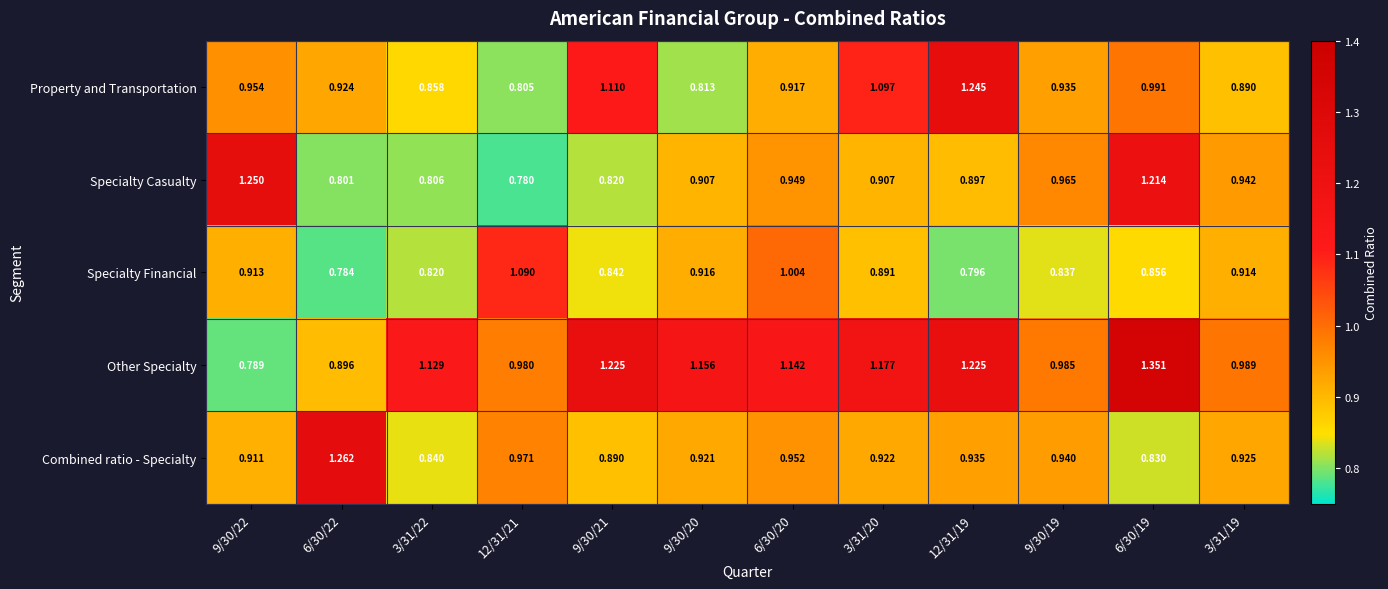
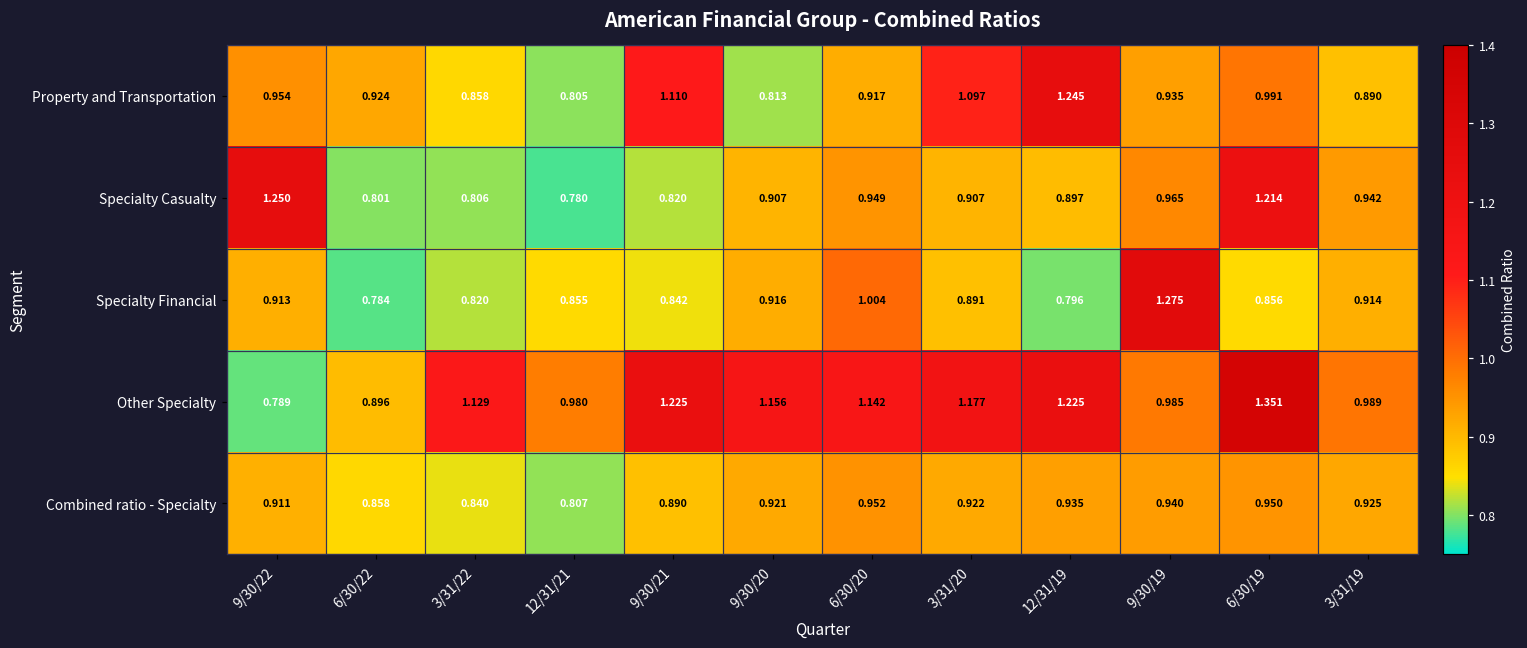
Specialty Financial, 12/31/21: 1.090 -> 0.855
Specialty Financial, 9/30/19: 0.837 -> 1.275
Combined ratio - Specialty, 6/30/22: 1.262 -> 0.858
Combined ratio - Specialty, 12/31/21: 0.971 -> 0.807
Combined ratio - Specialty, 6/30/19: 0.830 -> 0.950
